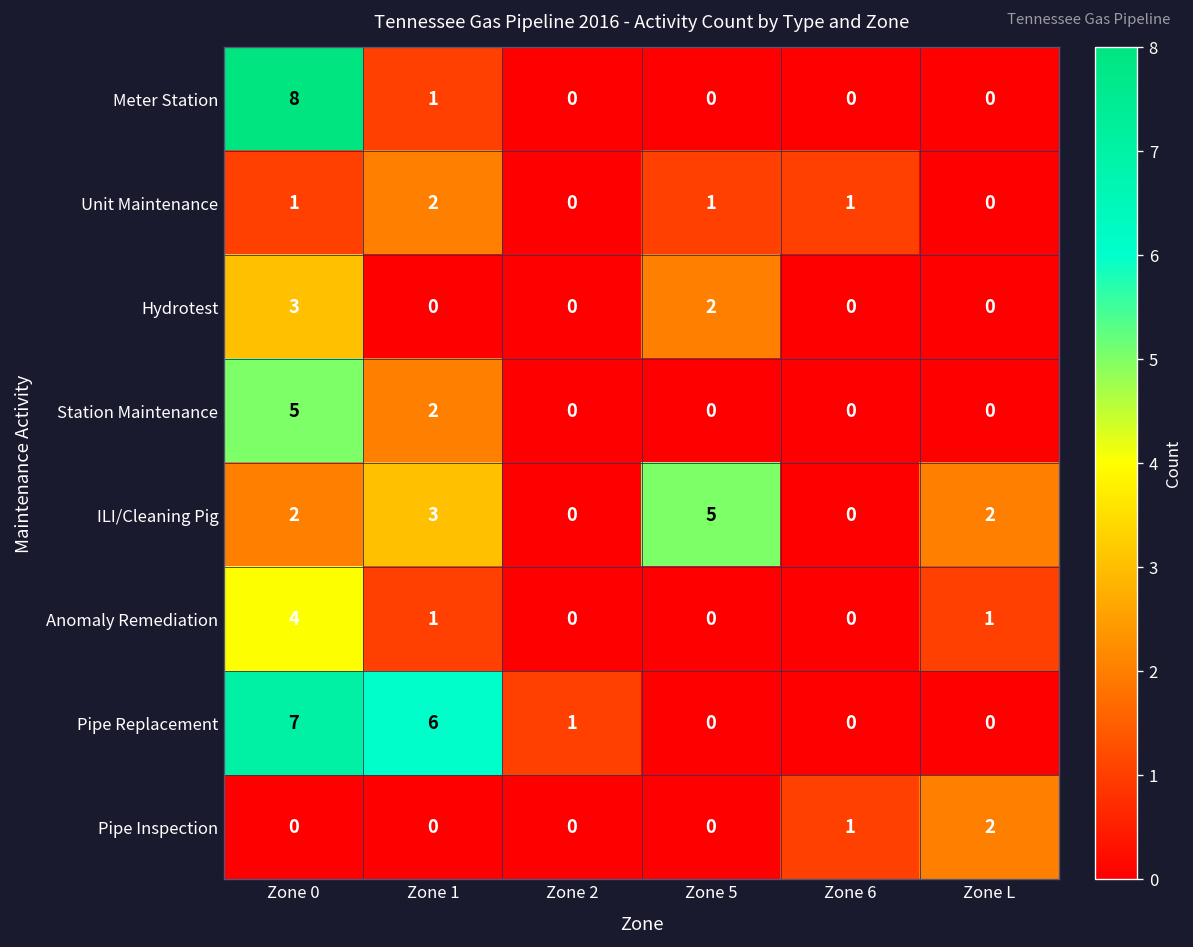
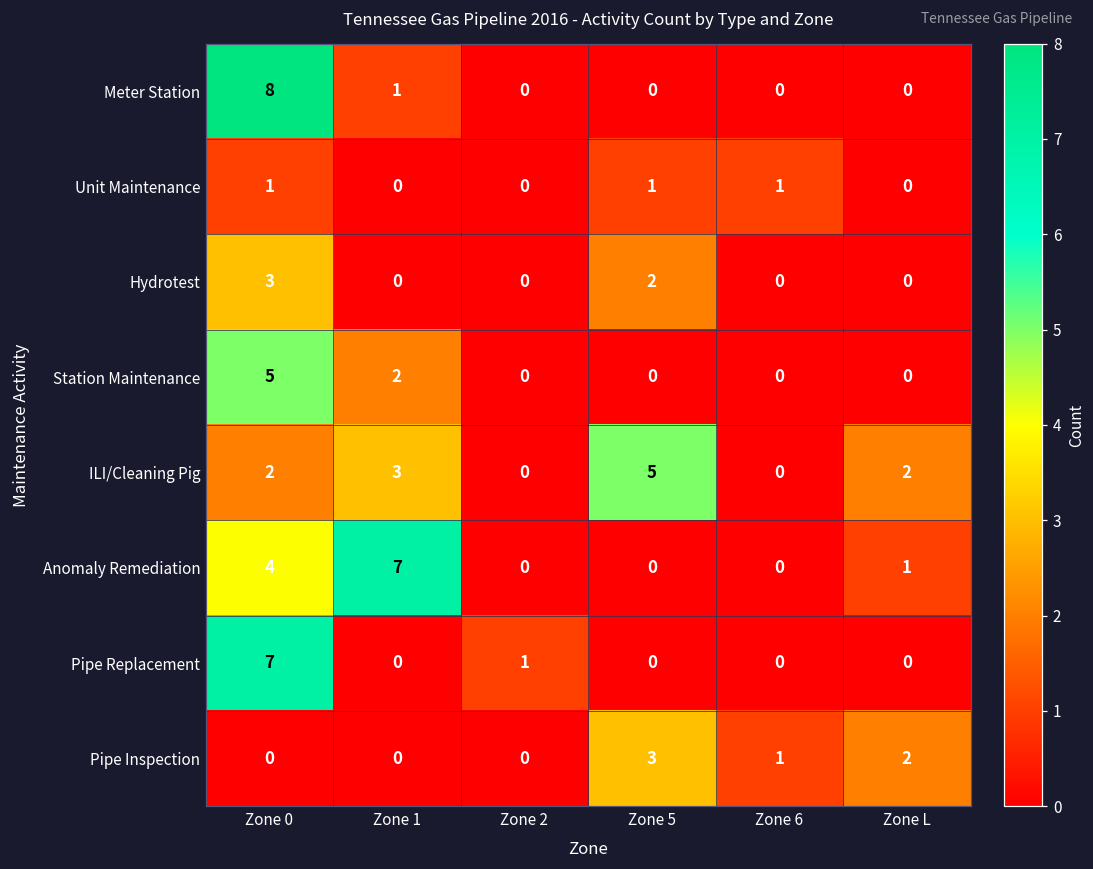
Unit Maintenance, Zone 1: 2 -> 0
Anomaly Remediation, Zone 1: 1 -> 7
Pipe Replacement, Zone 1: 6 -> 0
Pipe Inspection, Zone 5: 0 -> 3
